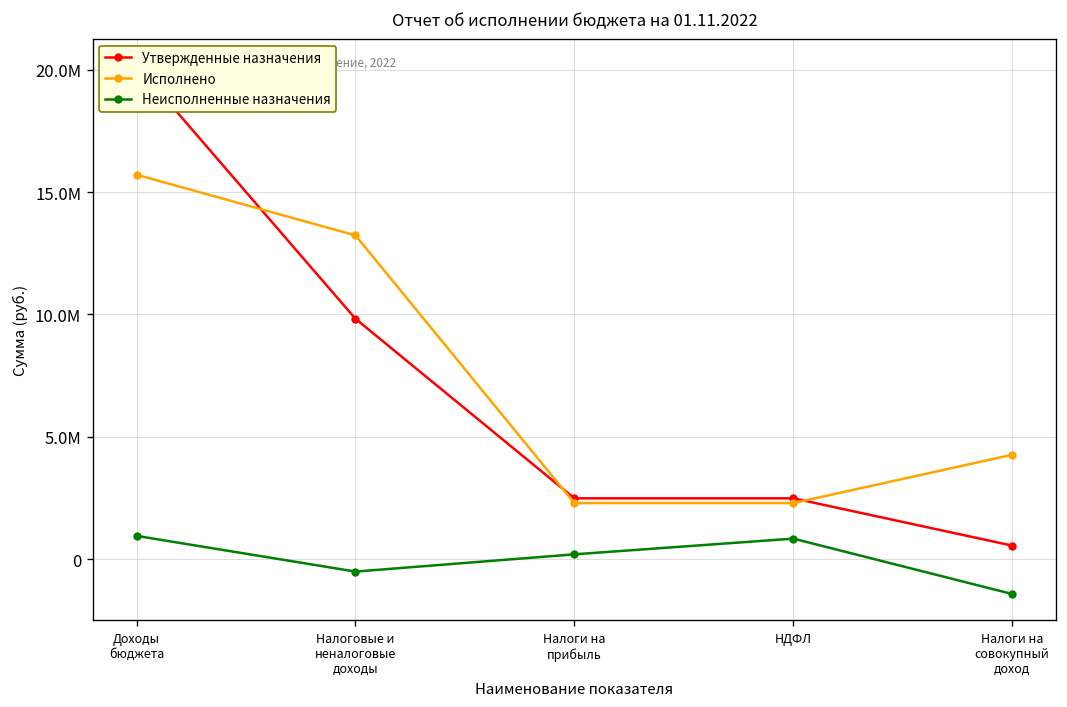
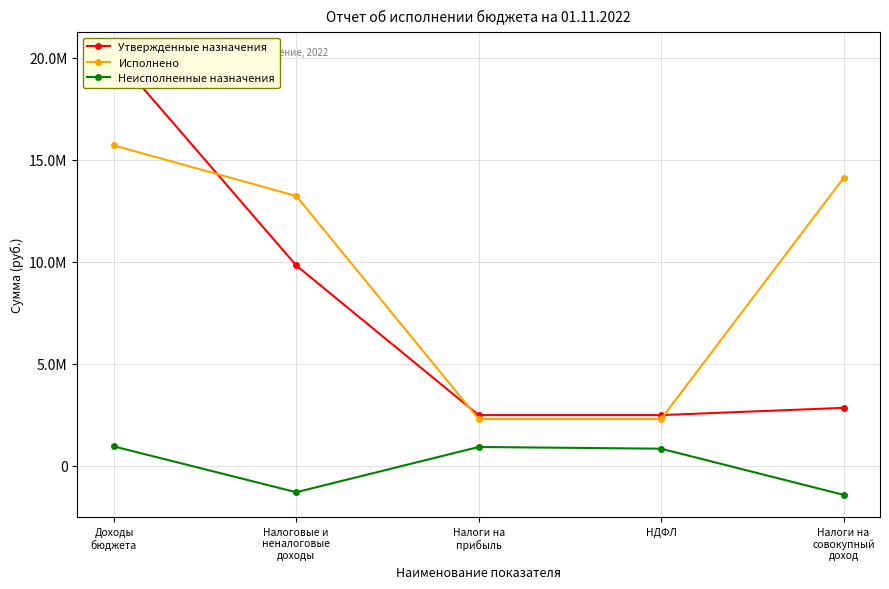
Неисполненные назначения, Налоговые и неналоговые доходы: -500000 -> -1300000
Неисполненные назначения, Налоги на прибыль: 200000 -> 900000
Утвержденные назначения, Налоги на совокупный доход: 600000 -> 2800000
Исполнено, Налоги на совокупный доход: 4300000 -> 14100000
